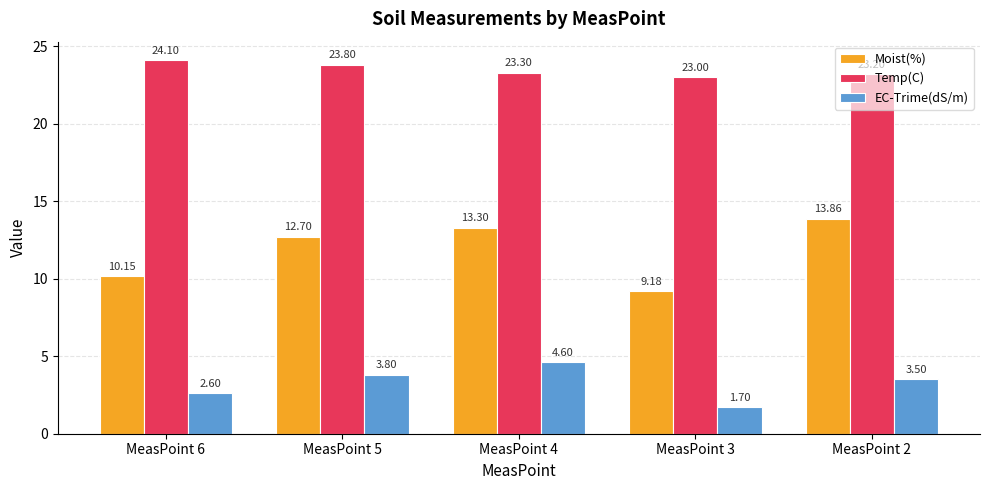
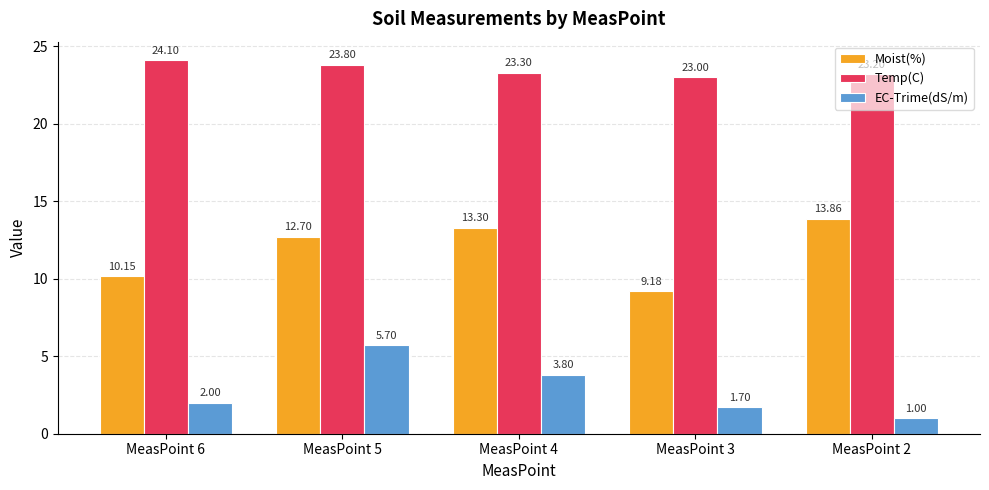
EC-Trime(dS/m), MeasPoint 6: 2.60 -> 2.00
EC-Trime(dS/m), MeasPoint 5: 3.80 -> 5.70
EC-Trime(dS/m), MeasPoint 4: 4.60 -> 3.80
EC-Trime(dS/m), MeasPoint 2: 3.50 -> 1.00
